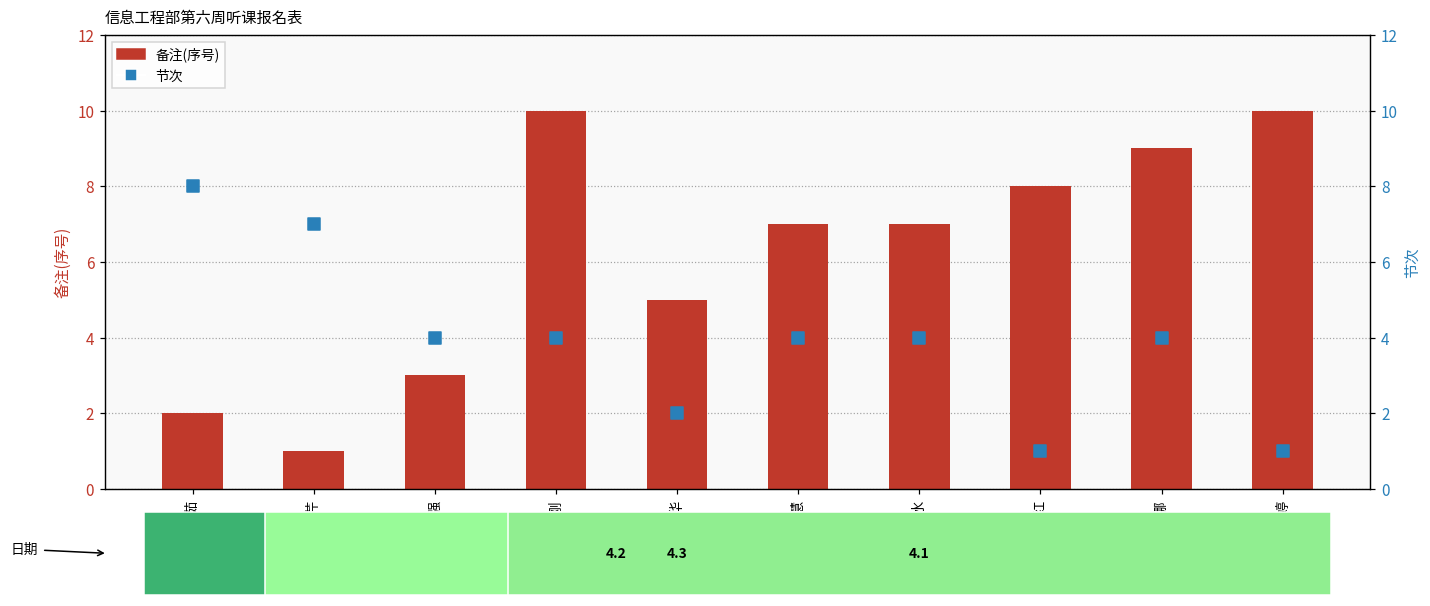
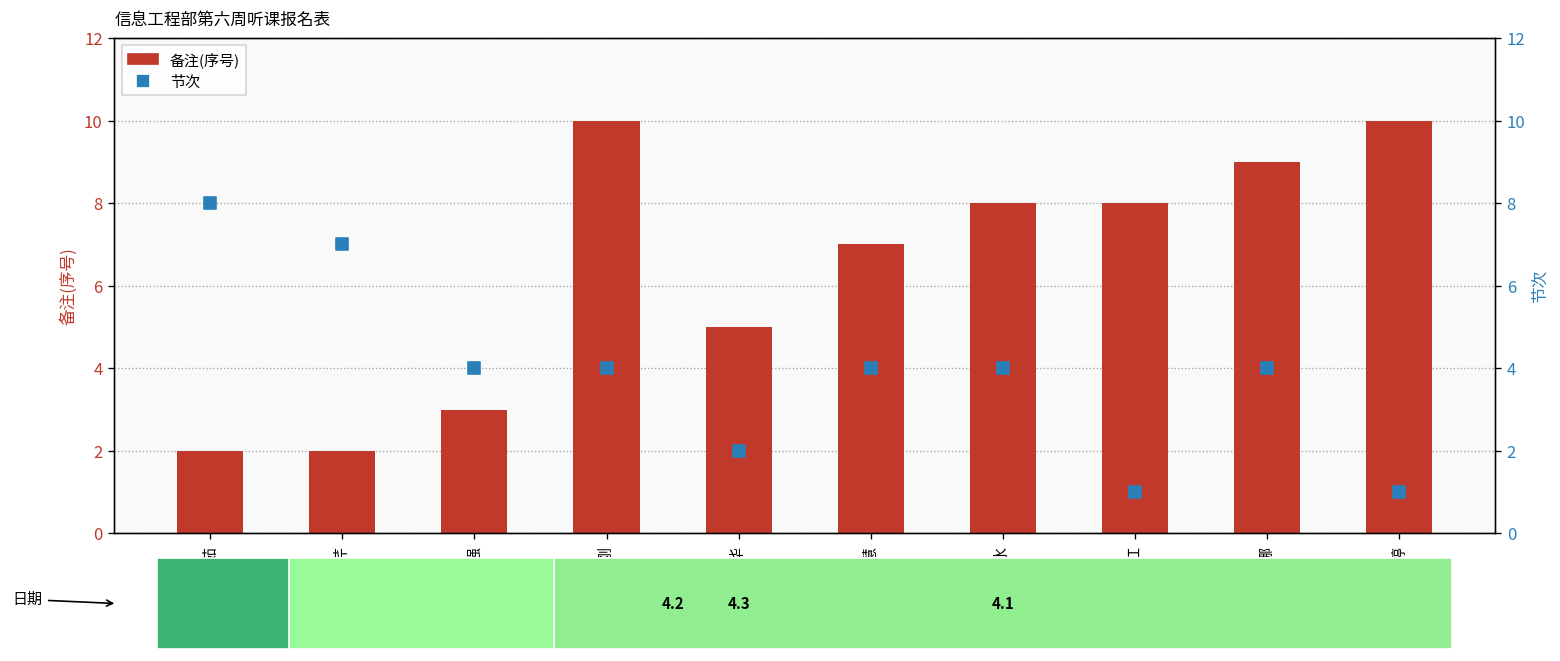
备注(序号), 唐秀芹: 1 -> 2
备注(序号), 宋丙水: 7 -> 8
